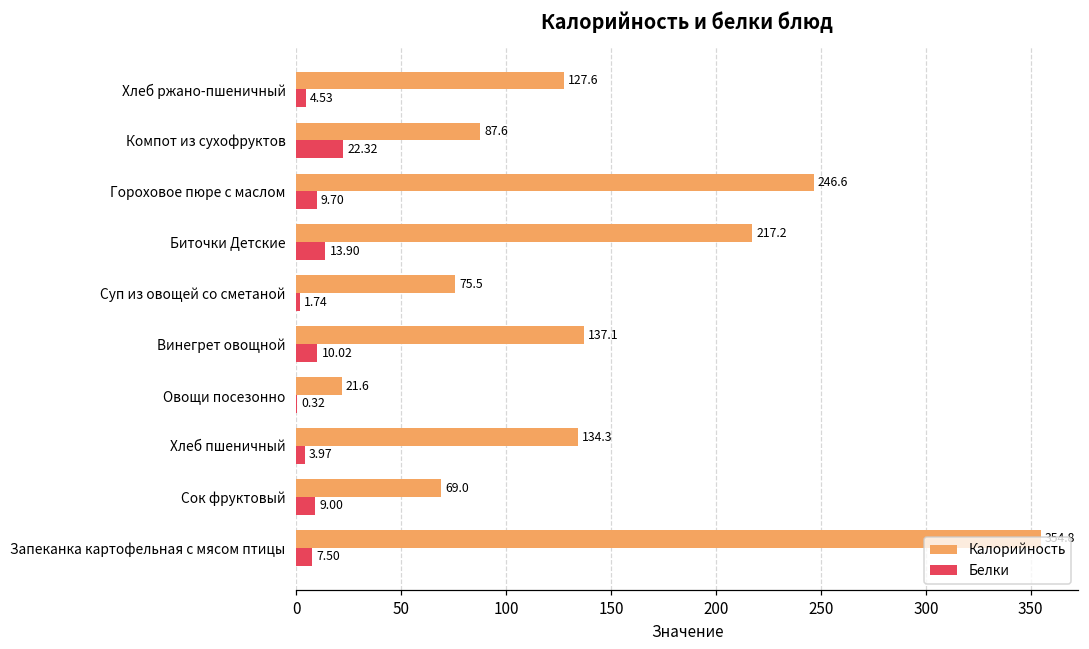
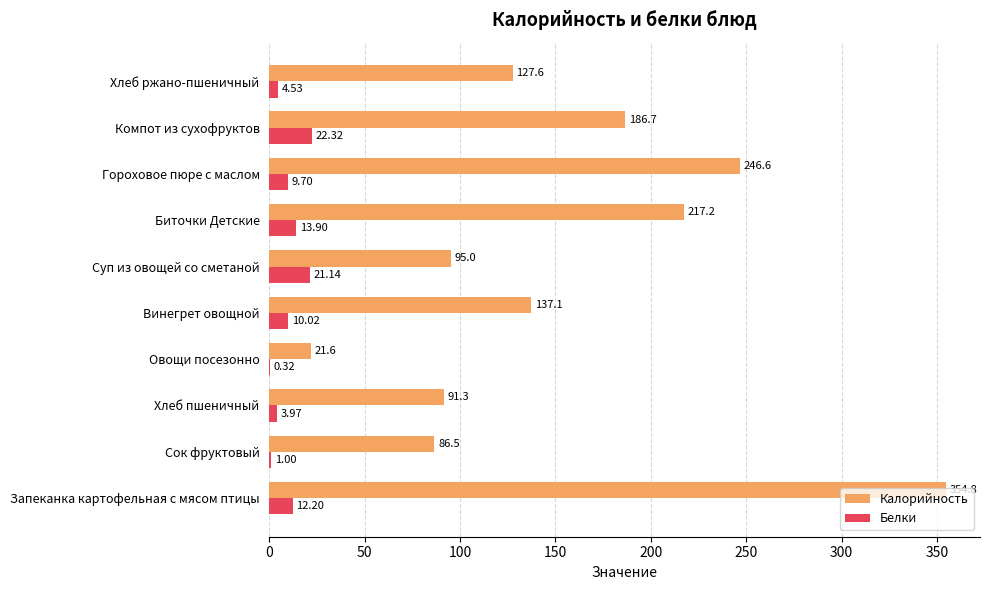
Калорийность, Компот из сухофруктов: 87.6 -> 186.7
Калорийность, Суп из овощей со сметаной: 75.5 -> 95.0
Белки, Суп из овощей со сметаной: 1.74 -> 21.14
Калорийность, Хлеб пшеничный: 134.3 -> 91.3
Калорийность, Сок фруктовый: 69.0 -> 86.5
Белки, Сок фруктовый: 9.00 -> 1.00
Белки, Запеканка картофельная с мясом птицы: 7.50 -> 12.20
